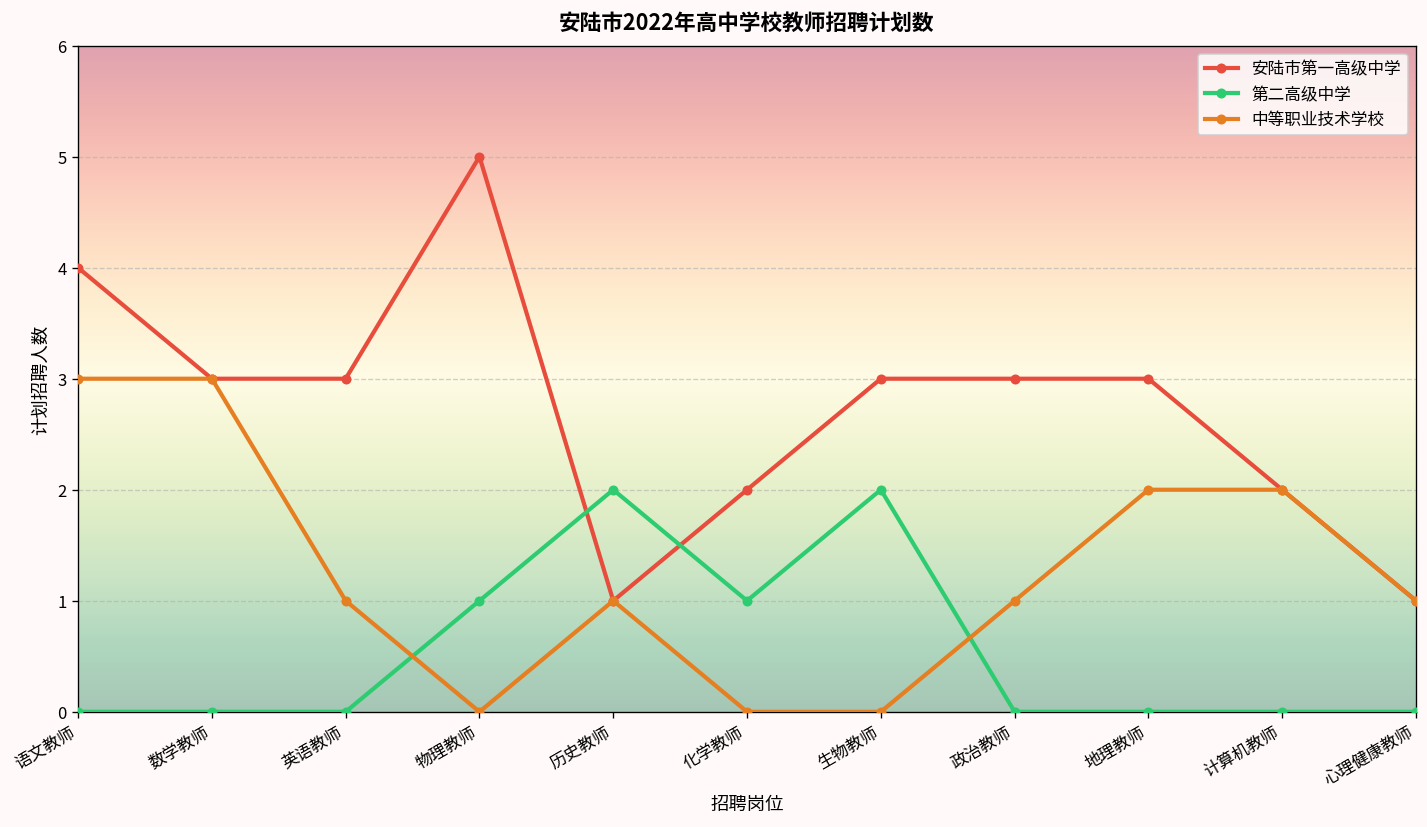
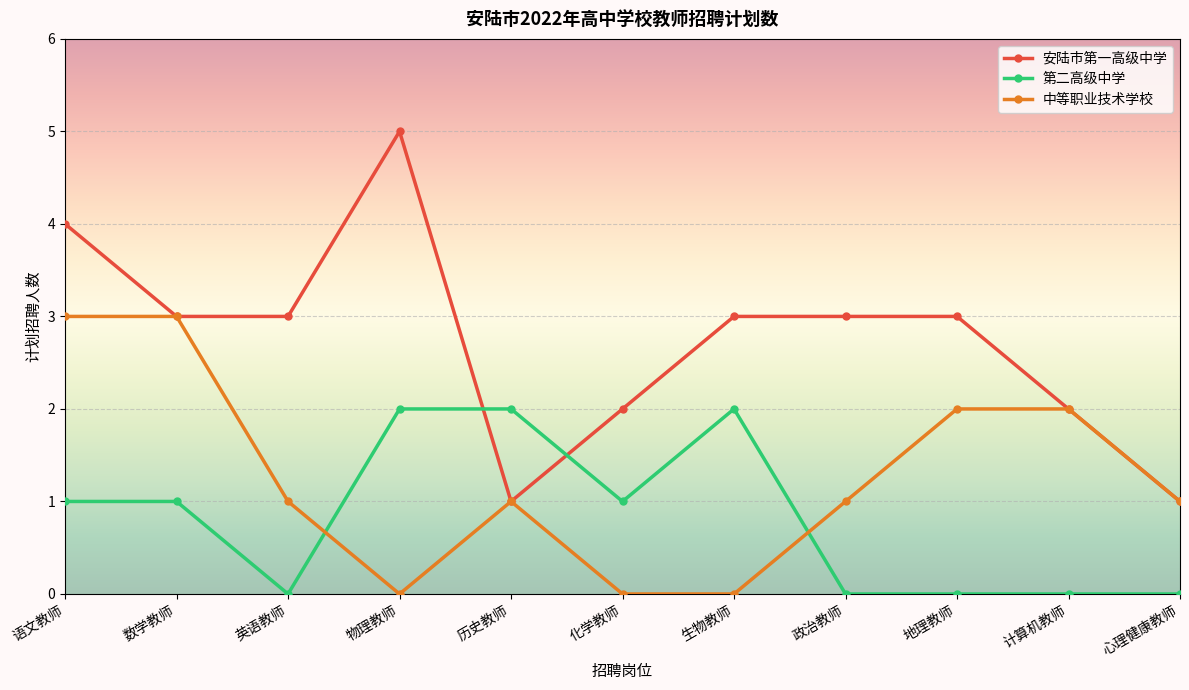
第二高级中学, 语文教师: 0 -> 1
第二高级中学, 数学教师: 0 -> 1
第二高级中学, 物理教师: 1 -> 2
